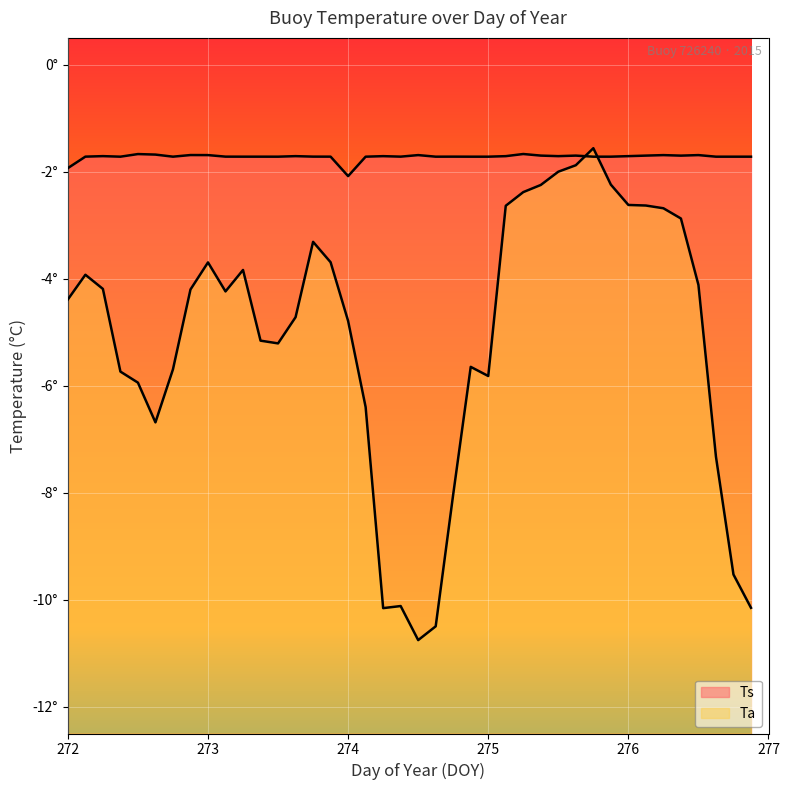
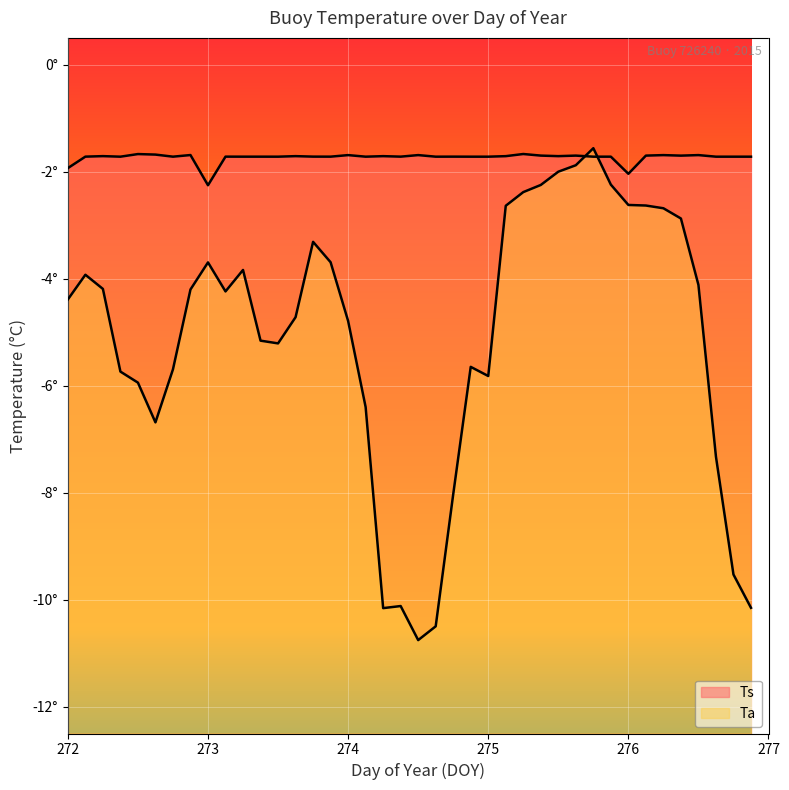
Ts, 273: -1.7° -> -2.3°
Ts, 274: -2.1° -> -1.7°
Ts, 276: -1.7° -> -2.0°
